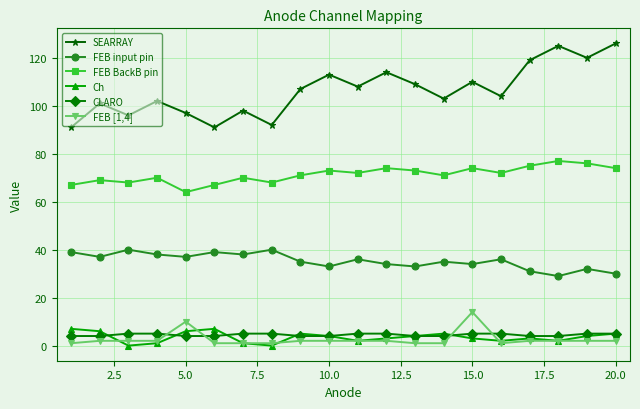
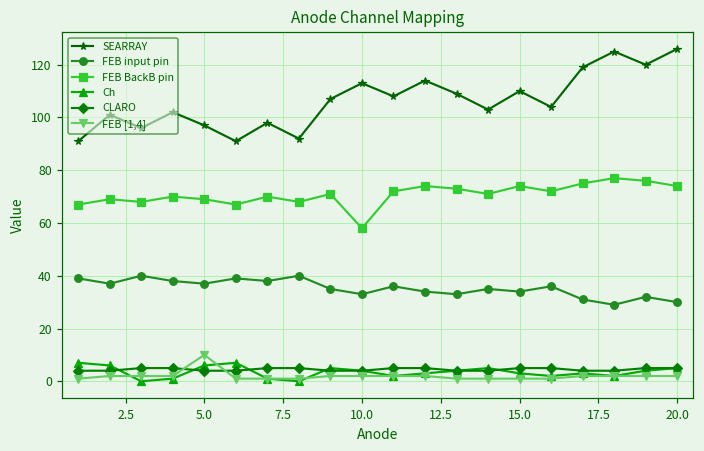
FEB BackB pin, 5.0: 64 -> 69
FEB BackB pin, 10.0: 73 -> 58
FEB [1,4], 15.0: 14 -> 1
